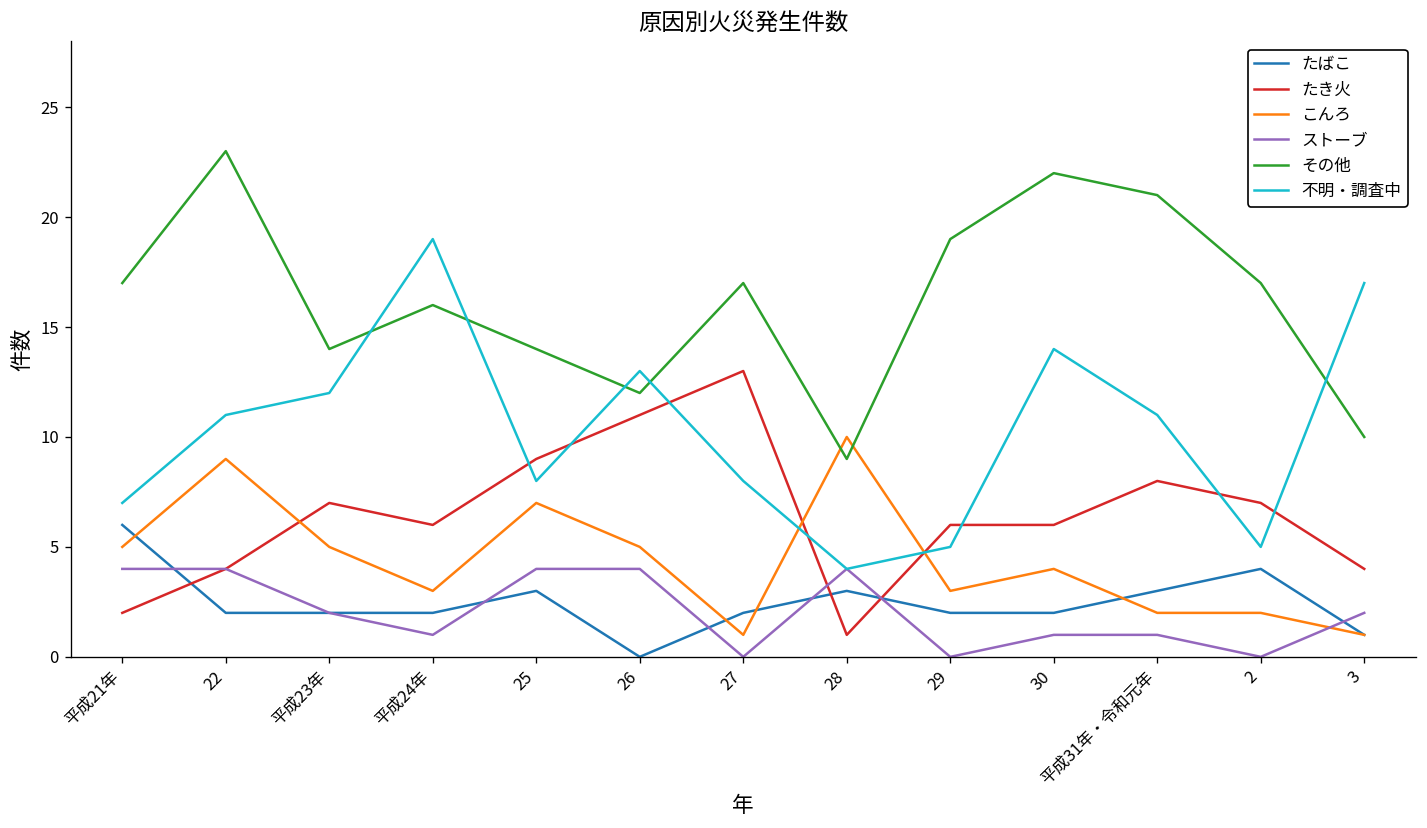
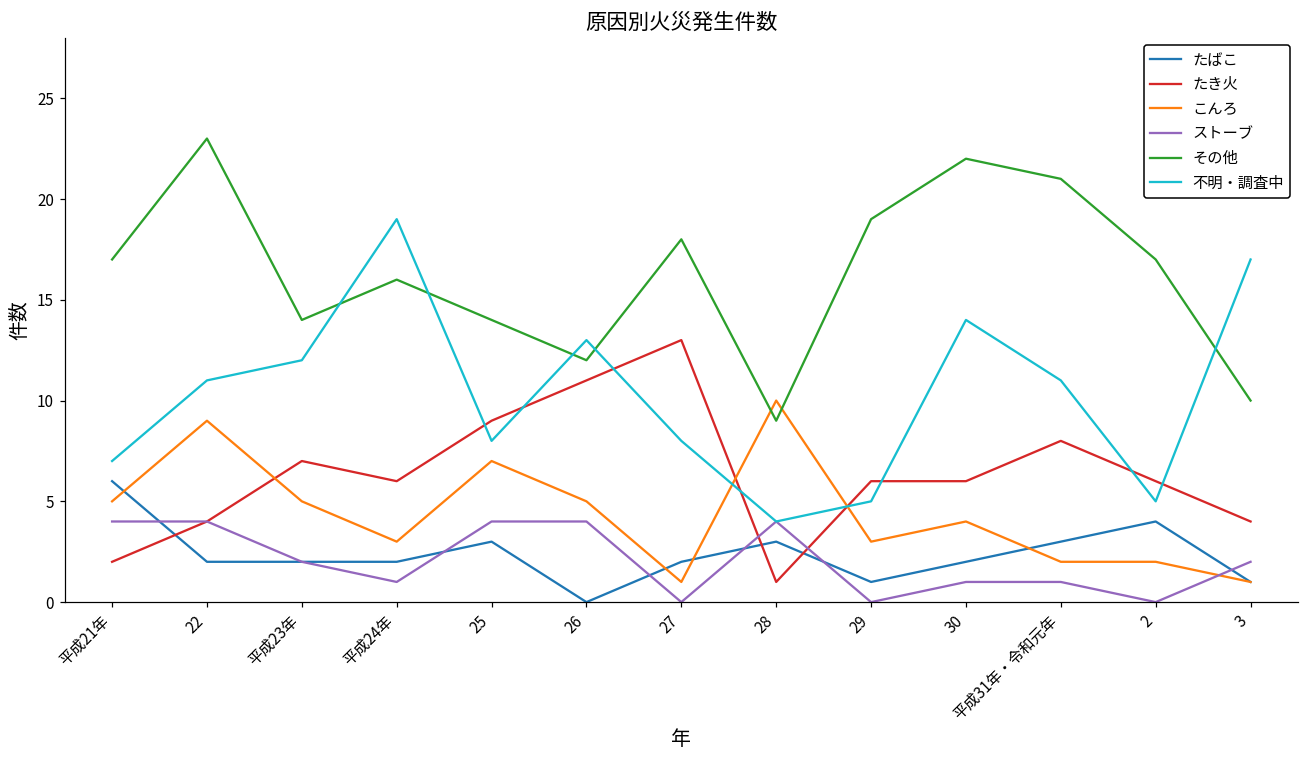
その他, 27: 17 -> 18
たばこ, 29: 2 -> 1
たき火, 2: 7 -> 6
